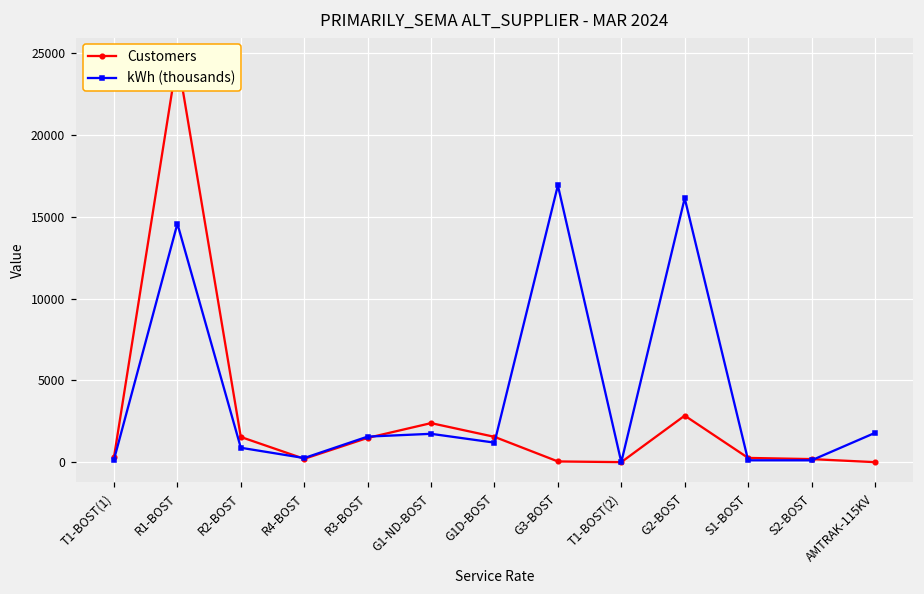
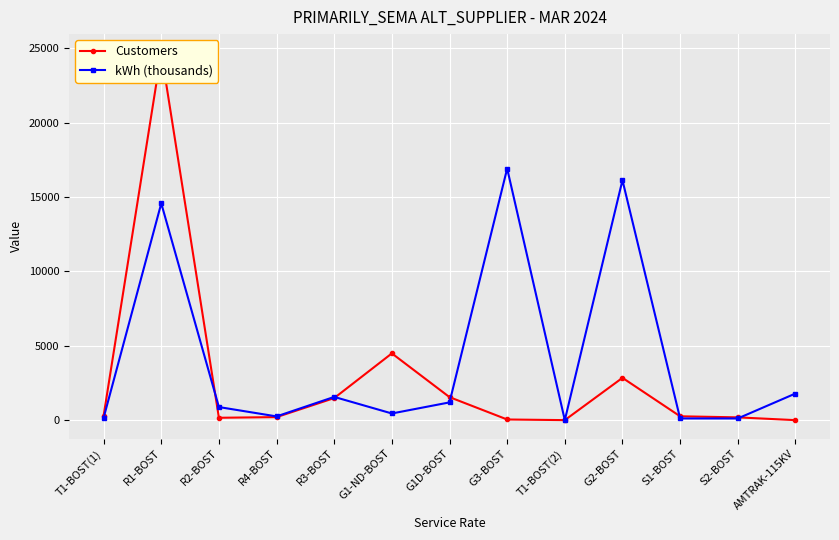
Customers, R2-BOST: 1500 -> 200
Customers, G1-ND-BOST: 2400 -> 4500
kWh (thousands), G1-ND-BOST: 1700 -> 400
